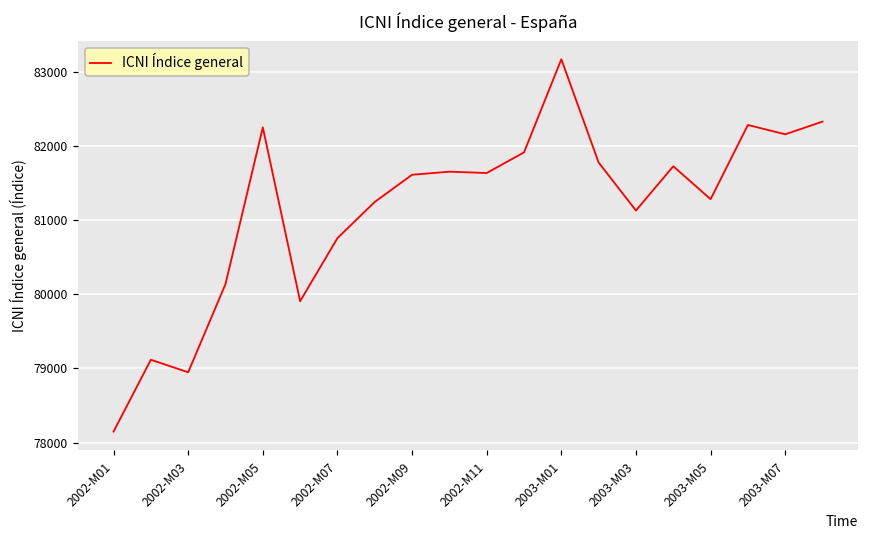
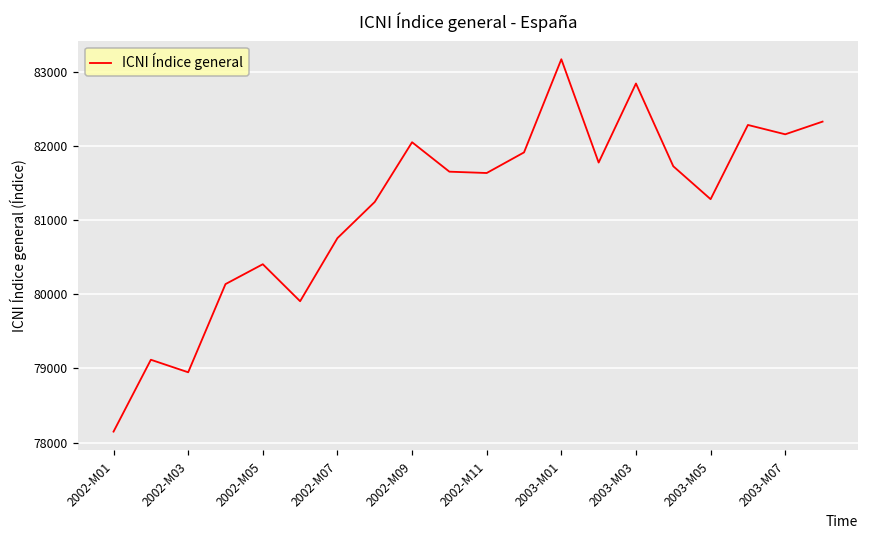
2002-M05: 82200 -> 80400
2002-M09: 81600 -> 82000
2003-M03: 81100 -> 82800
